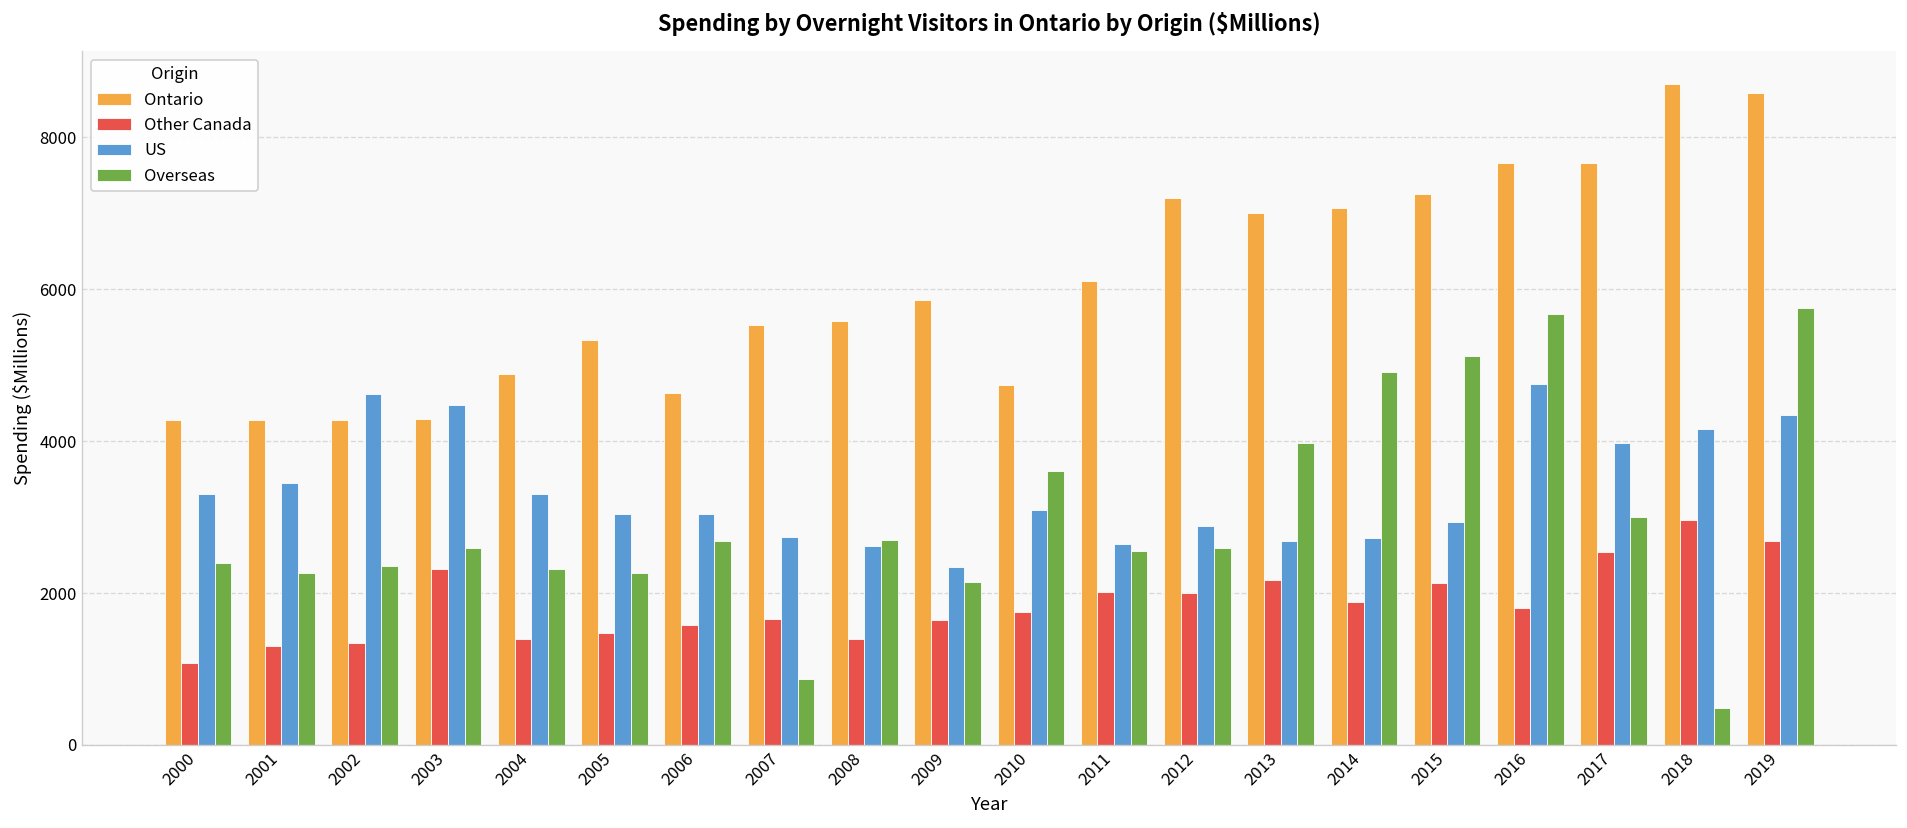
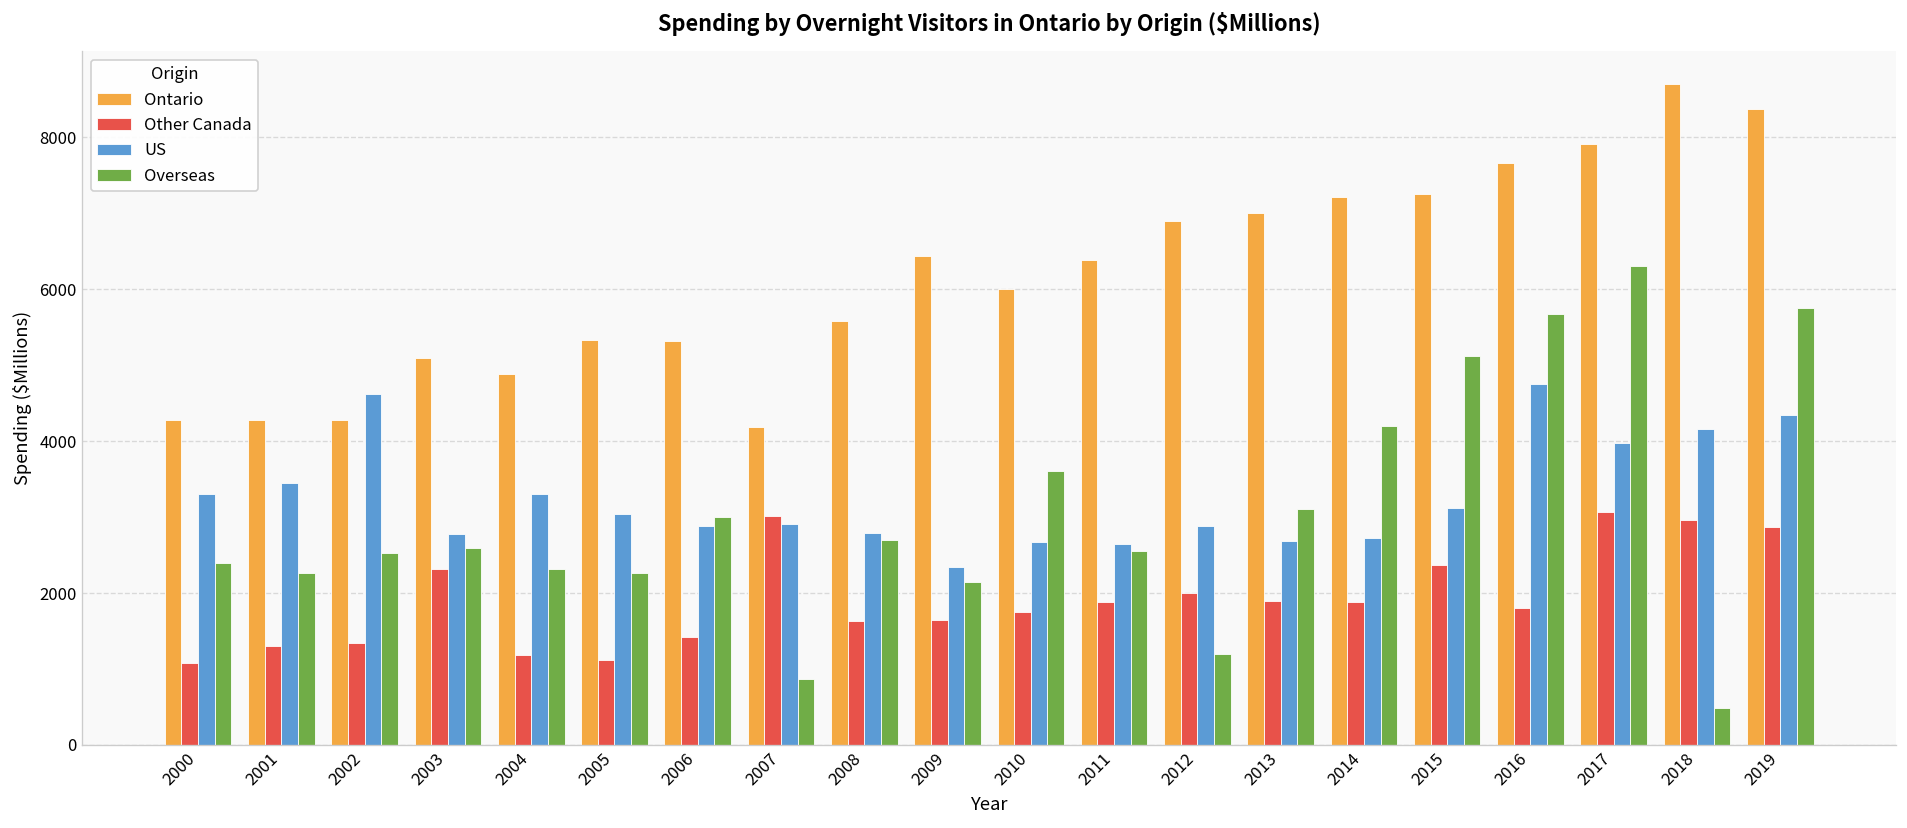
Overseas, 2002: 2400 -> 2500
Ontario, 2003: 4300 -> 5100
US, 2003: 4500 -> 2800
Other Canada, 2004: 1400 -> 1200
Other Canada, 2005: 1500 -> 1100
Ontario, 2006: 4600 -> 5300
Other Canada, 2006: 1600 -> 1400
US, 2006: 3000 -> 2900
Overseas, 2006: 2700 -> 3000
Ontario, 2007: 5500 -> 4200
Other Canada, 2007: 1700 -> 3000
US, 2007: 2700 -> 2900
Other Canada, 2008: 1400 -> 1600
US, 2008: 2600 -> 2800
Ontario, 2009: 5900 -> 6400
Ontario, 2010: 4700 -> 6000
US, 2010: 3100 -> 2700
Ontario, 2011: 6100 -> 6400
Other Canada, 2011: 2000 -> 1900
Ontario, 2012: 7200 -> 6900
Overseas, 2012: 2600 -> 1200
Other Canada, 2013: 2200 -> 1900
Overseas, 2013: 4000 -> 3100
Ontario, 2014: 7100 -> 7200
Overseas, 2014: 4900 -> 4200
Other Canada, 2015: 2100 -> 2400
US, 2015: 2900 -> 3100
Ontario, 2017: 7700 -> 7900
Other Canada, 2017: 2500 -> 3100
Overseas, 2017: 3000 -> 6300
Ontario, 2019: 8600 -> 8400
Other Canada, 2019: 2700 -> 2900
